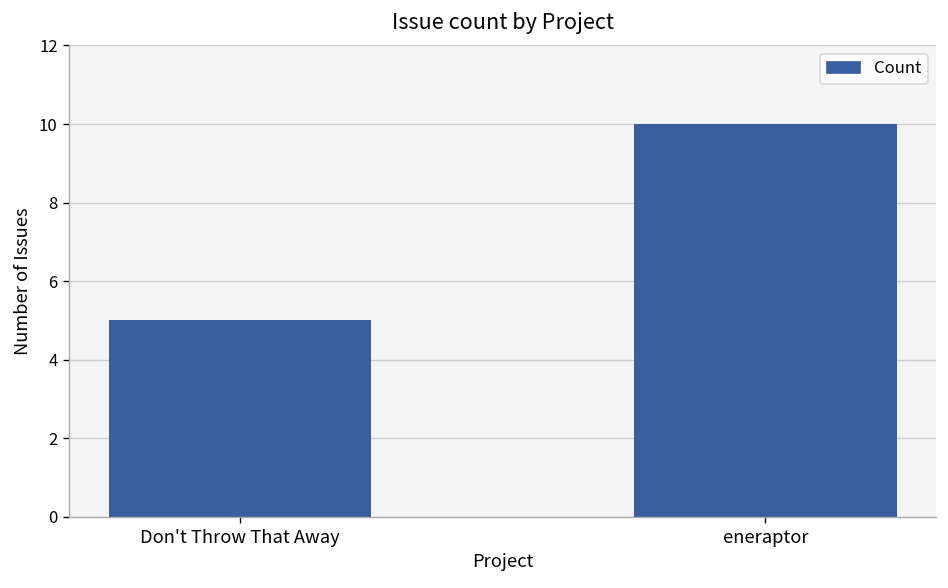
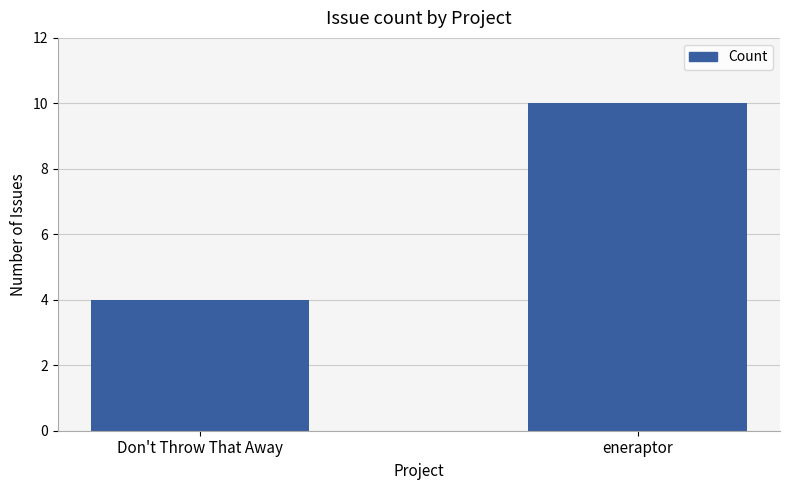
Don't Throw That Away: 5 -> 4
